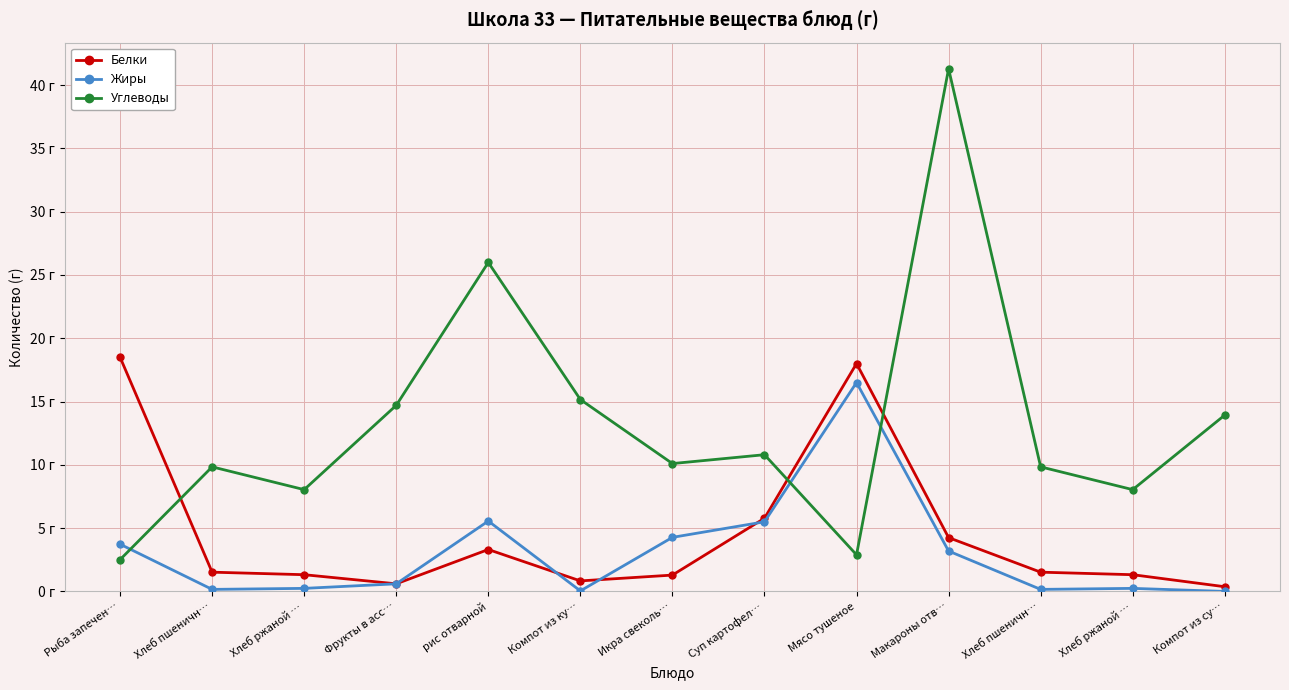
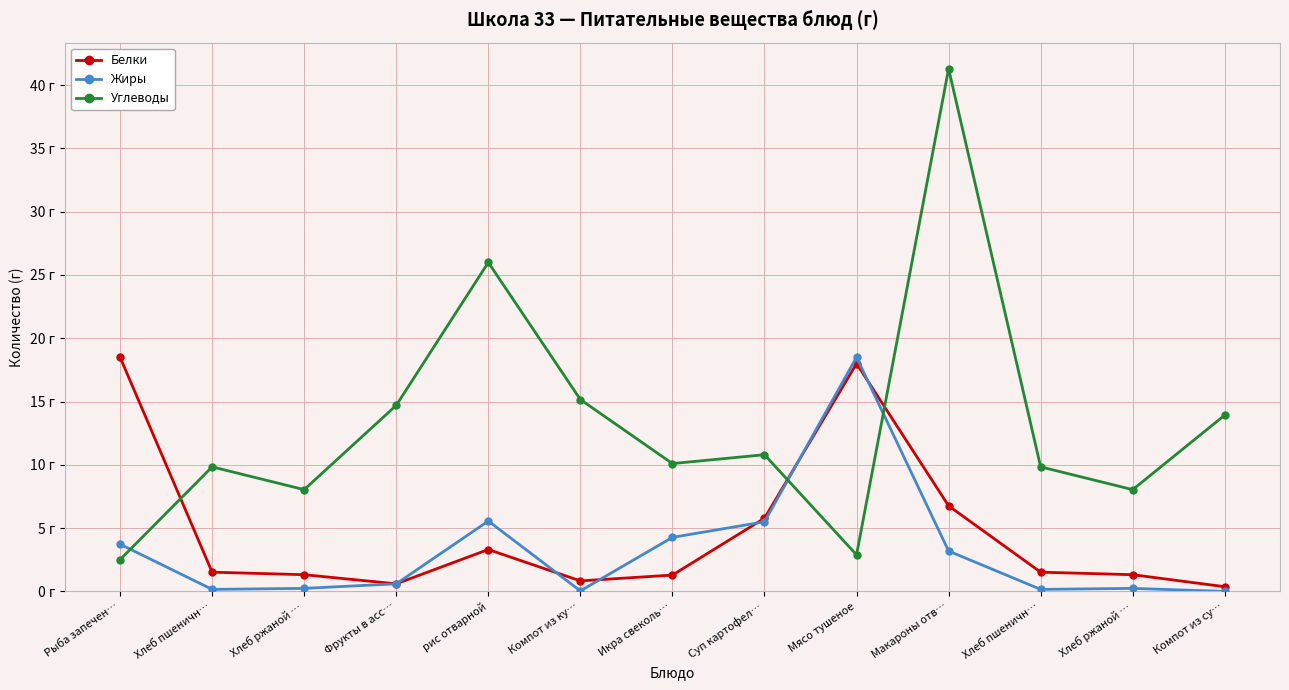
Жиры, Мясо тушеное: 16.5 г -> 18.5 г
Белки, Макароны отв…: 4.3 г -> 6.8 г
